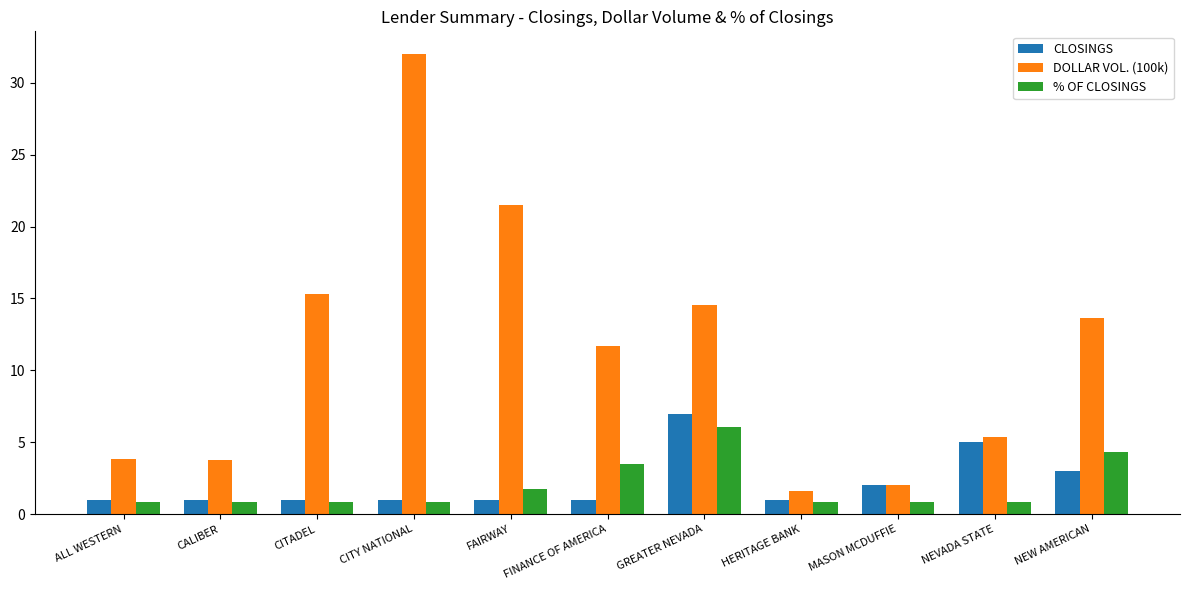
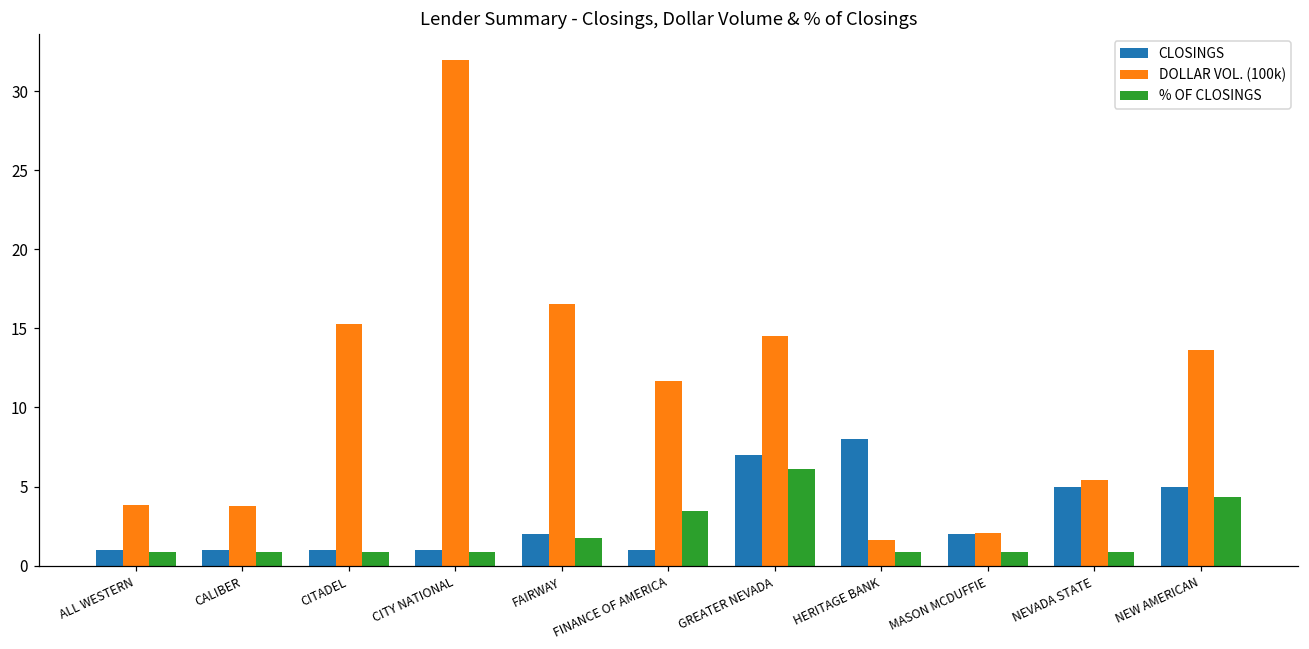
CLOSINGS, FAIRWAY: 1 -> 2
DOLLAR VOL. (100k), FAIRWAY: 21.5 -> 16.5
CLOSINGS, HERITAGE BANK: 1 -> 8
CLOSINGS, NEW AMERICAN: 3 -> 5
